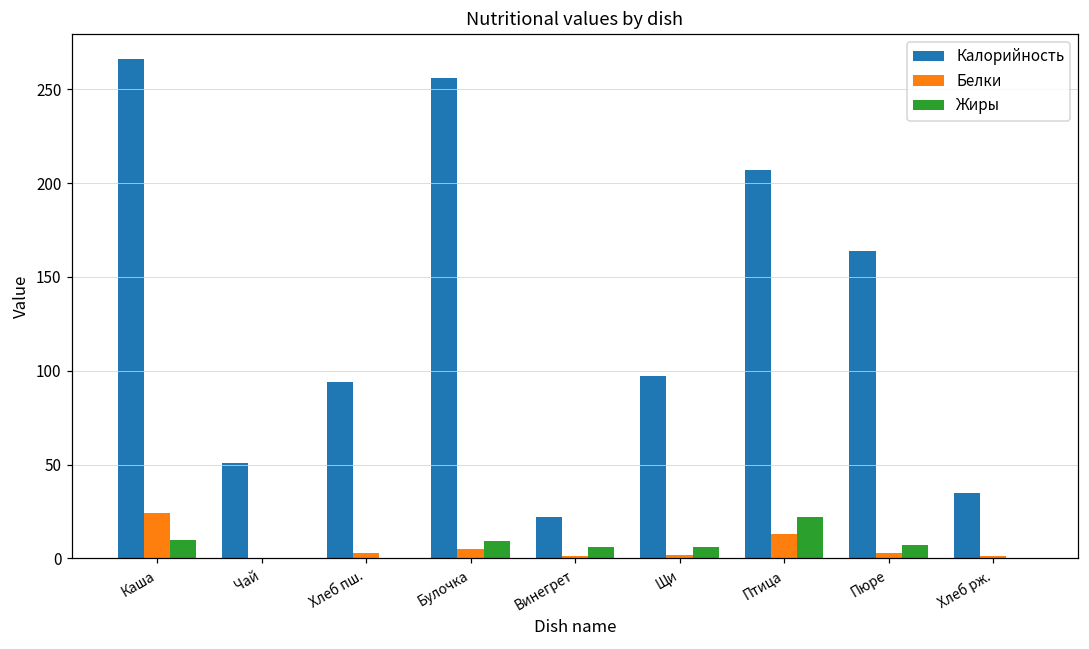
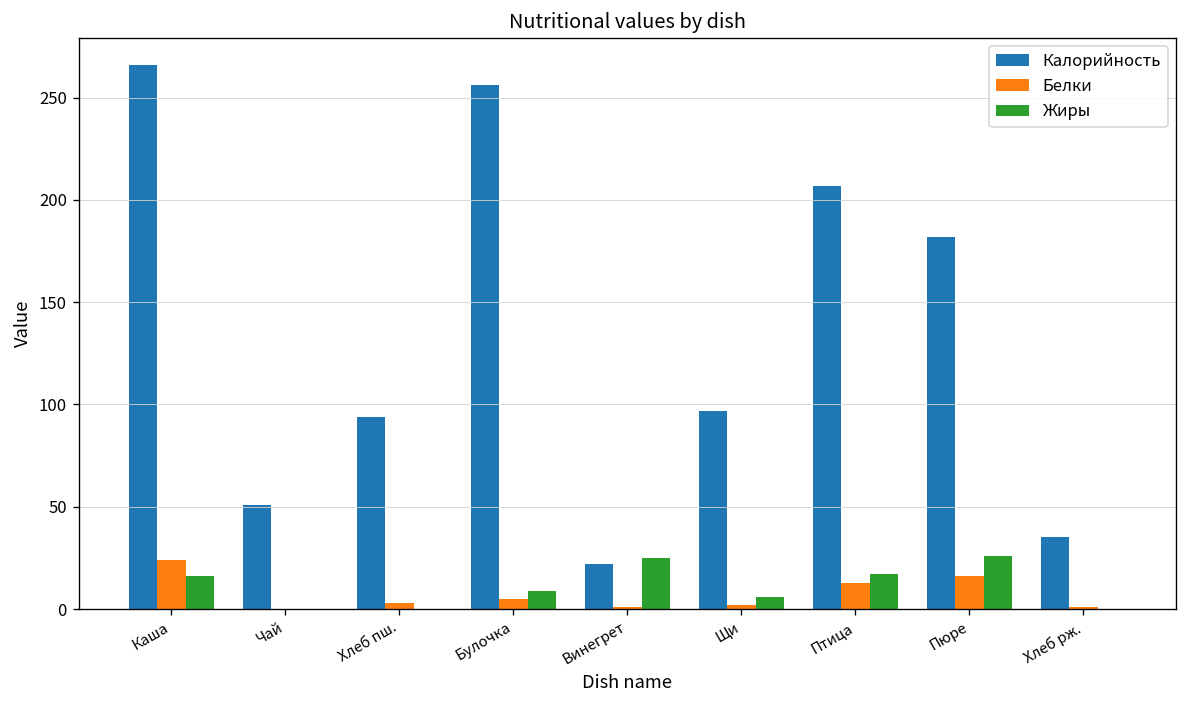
Жиры, Каша: 10 -> 16
Жиры, Винегрет: 6 -> 25
Жиры, Птица: 22 -> 17
Калорийность, Пюре: 164 -> 182
Белки, Пюре: 3 -> 16
Жиры, Пюре: 7 -> 26
